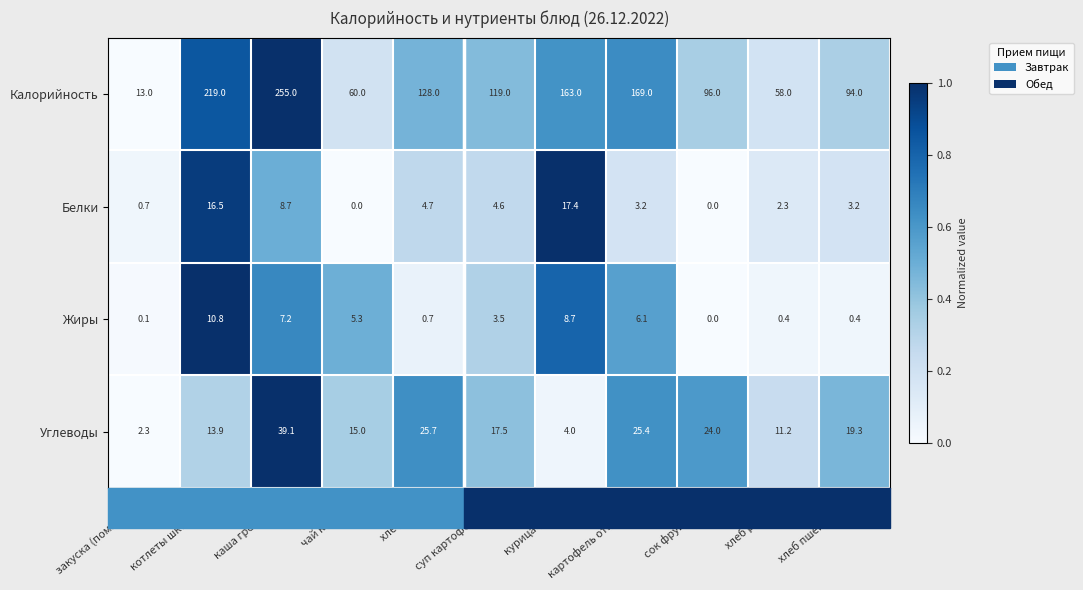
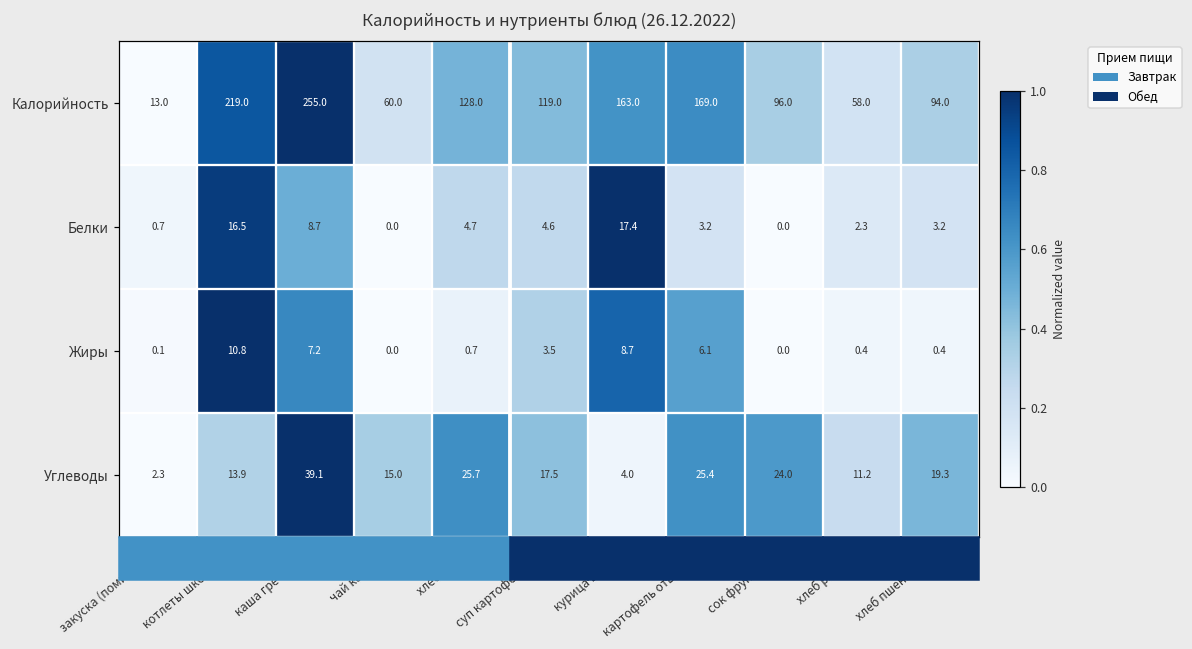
Жиры, чай каркаде: 5.3 -> 0.0
